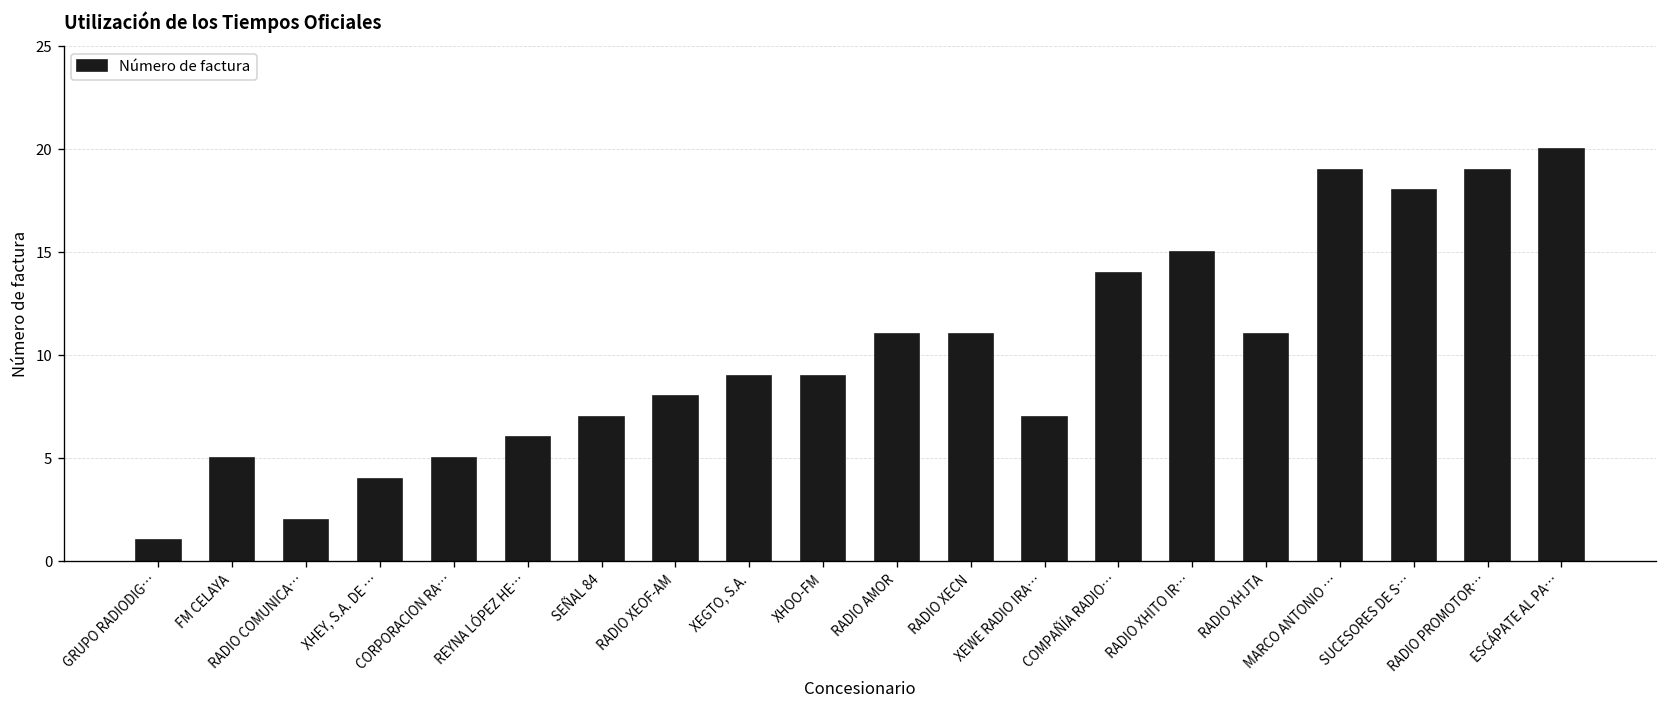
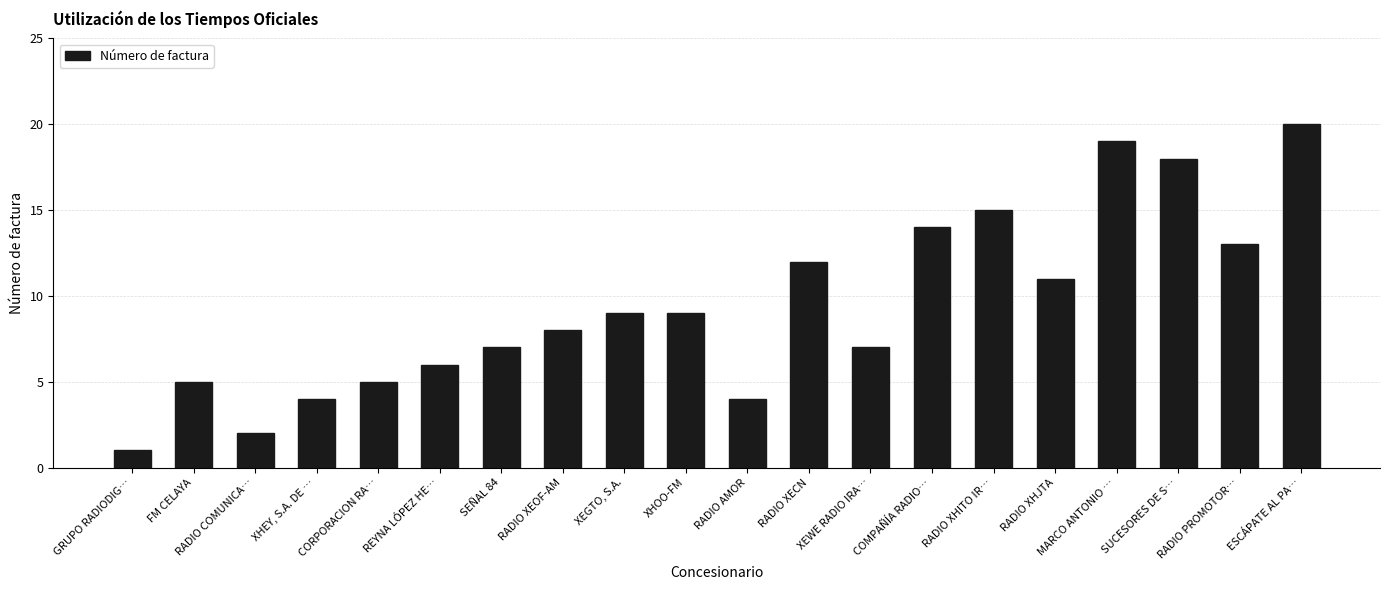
RADIO AMOR: 11 -> 4
RADIO XECN: 11 -> 12
RADIO PROMOTOR…: 19 -> 13
